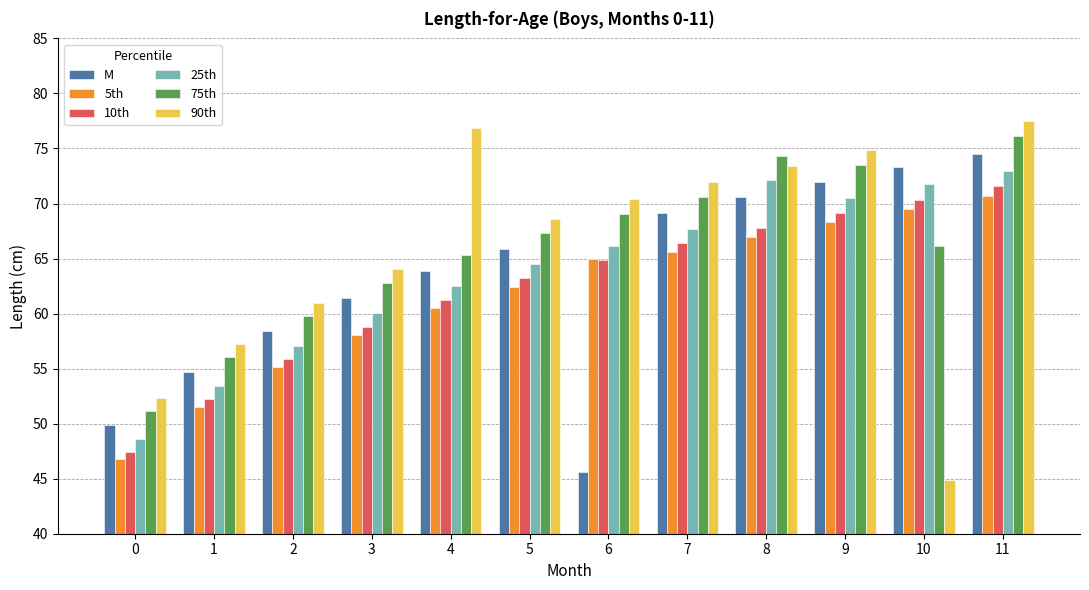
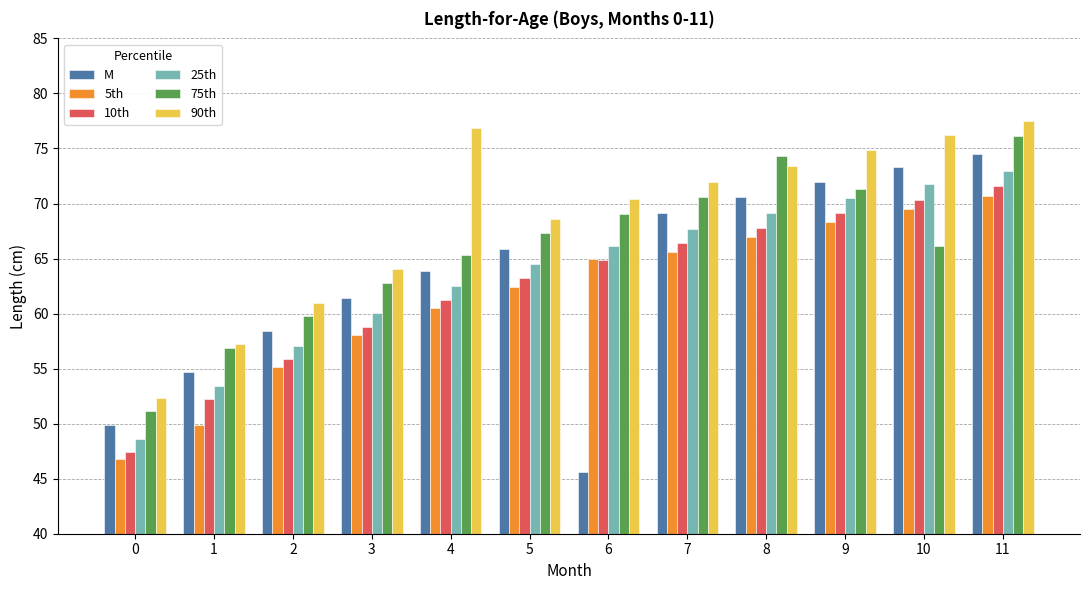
5th, 1: 51.5 -> 49.8
75th, 1: 56.0 -> 56.9
25th, 8: 72.1 -> 69.1
75th, 9: 73.5 -> 71.4
90th, 10: 44.9 -> 76.2
